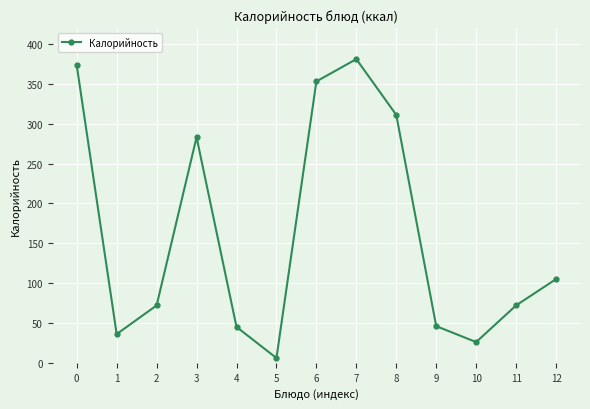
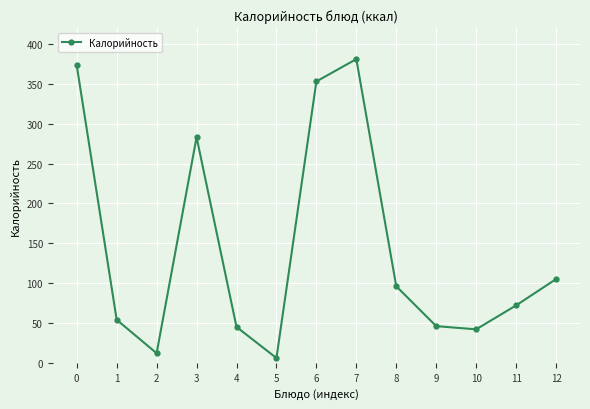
1: 40 -> 50
2: 70 -> 10
8: 310 -> 100
10: 30 -> 40
